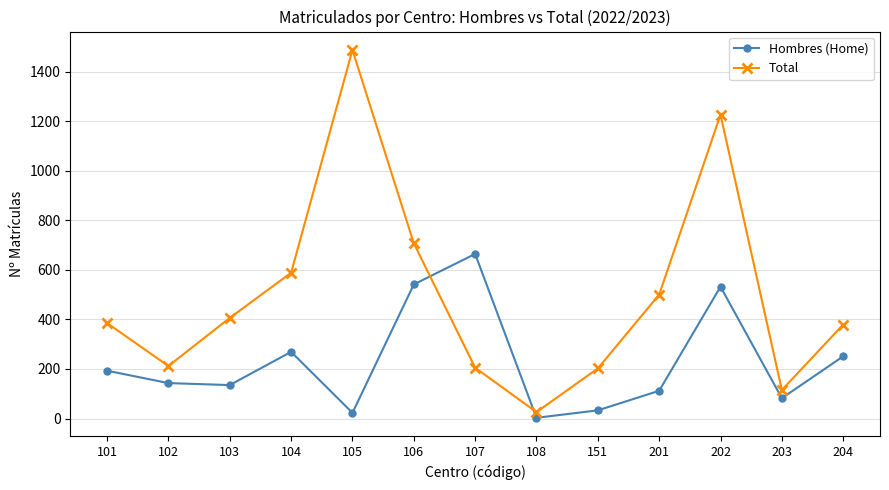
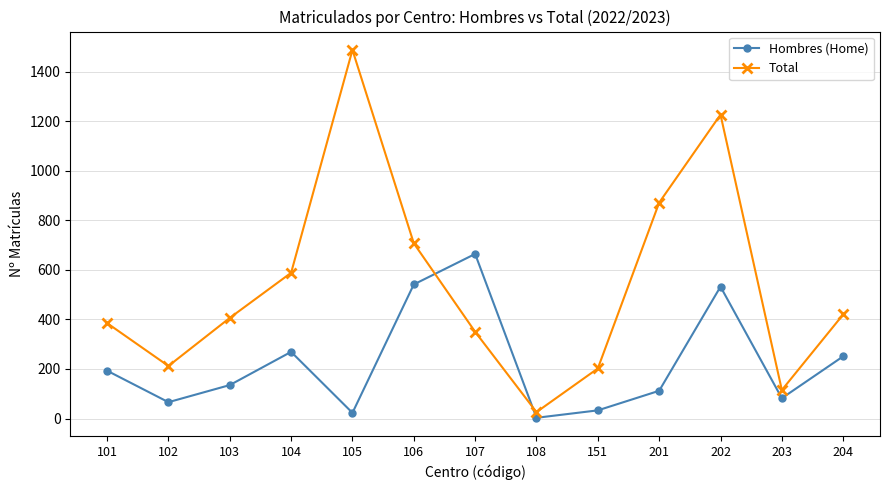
Hombres (Home), 102: 140 -> 70
Total, 107: 210 -> 350
Total, 201: 500 -> 870
Total, 204: 380 -> 420
